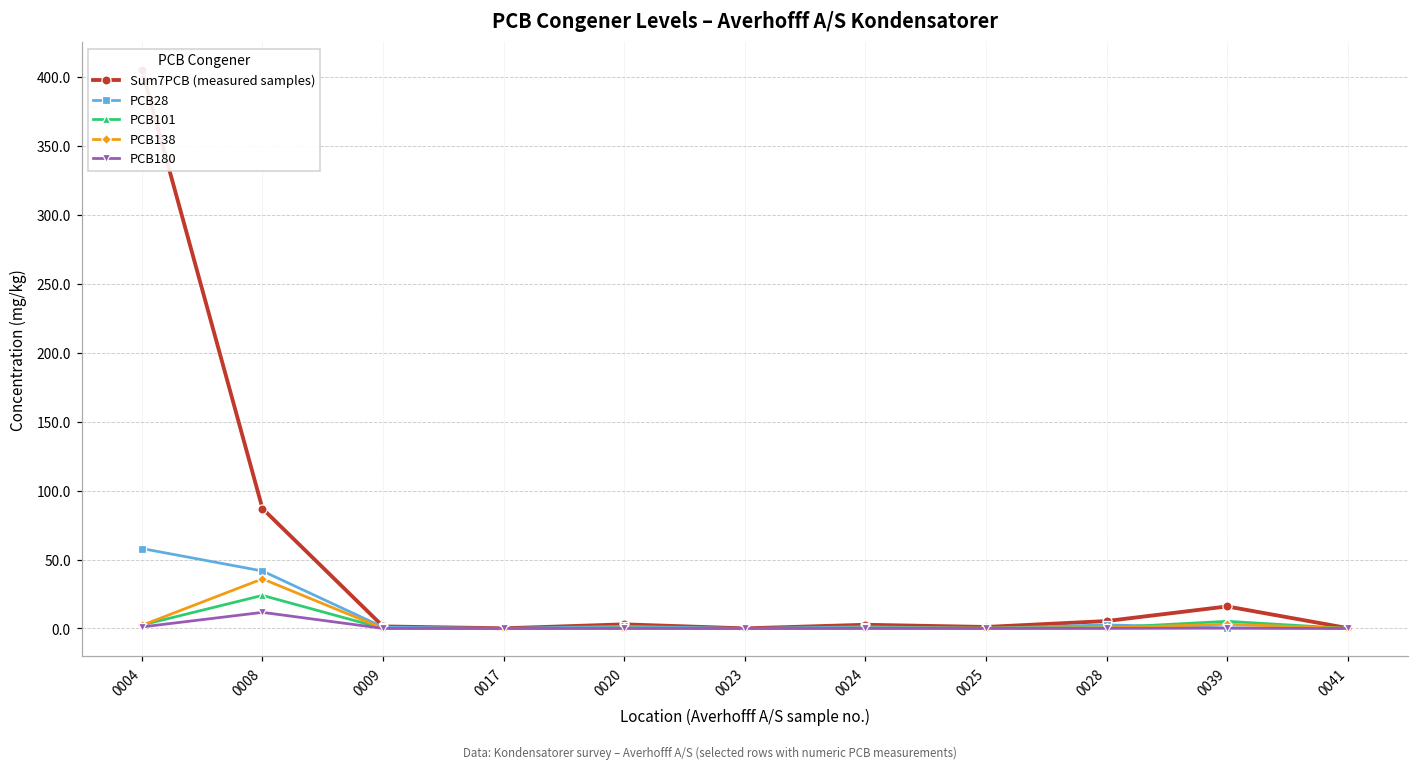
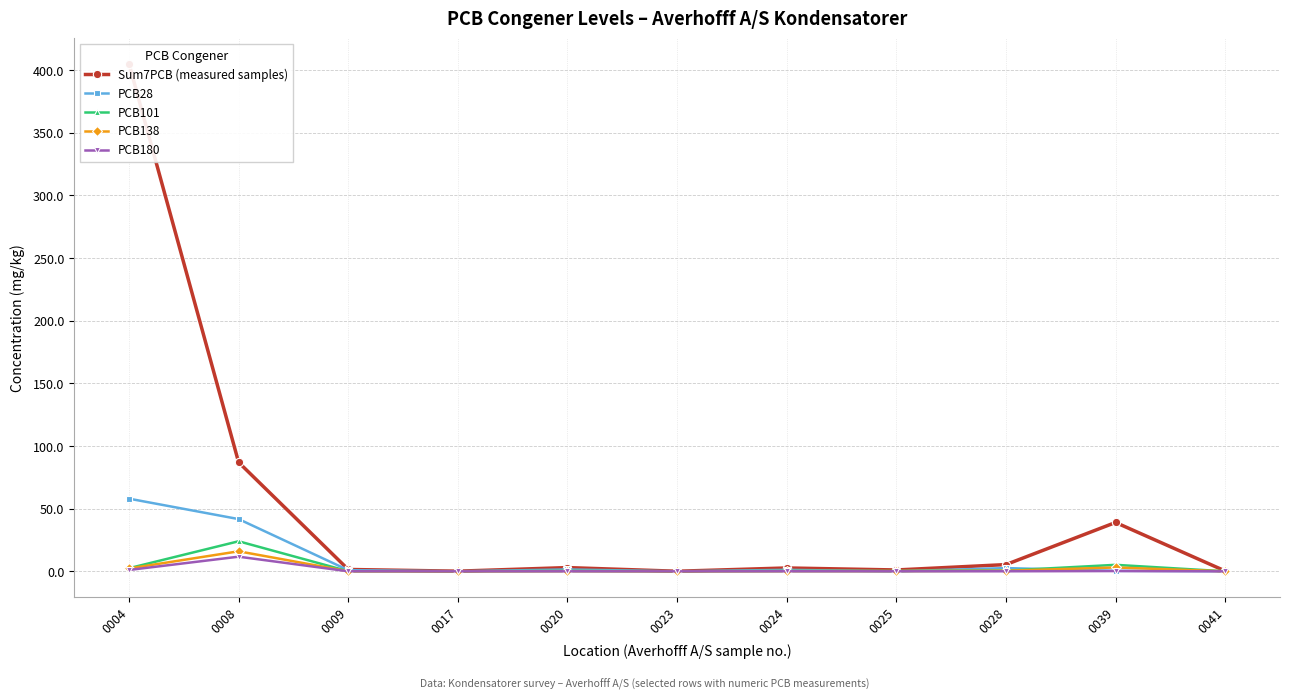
PCB138, 0008: 36 -> 16
Sum7PCB (measured samples), 0039: 16 -> 39
